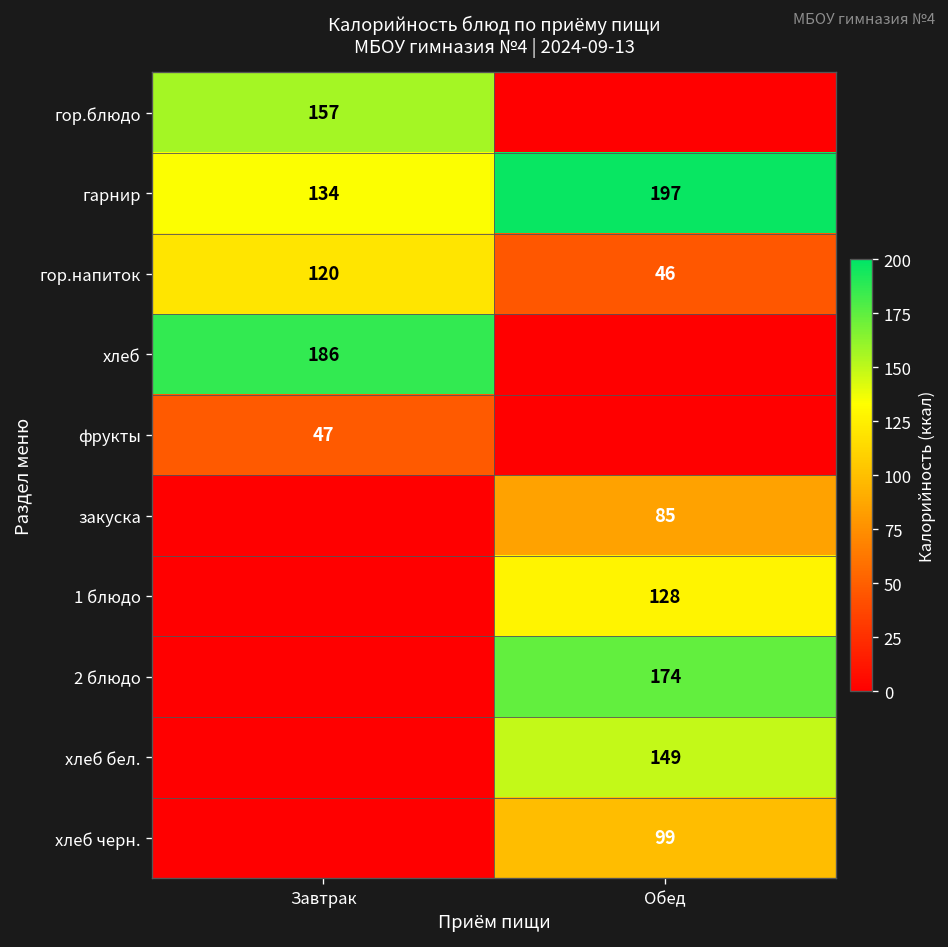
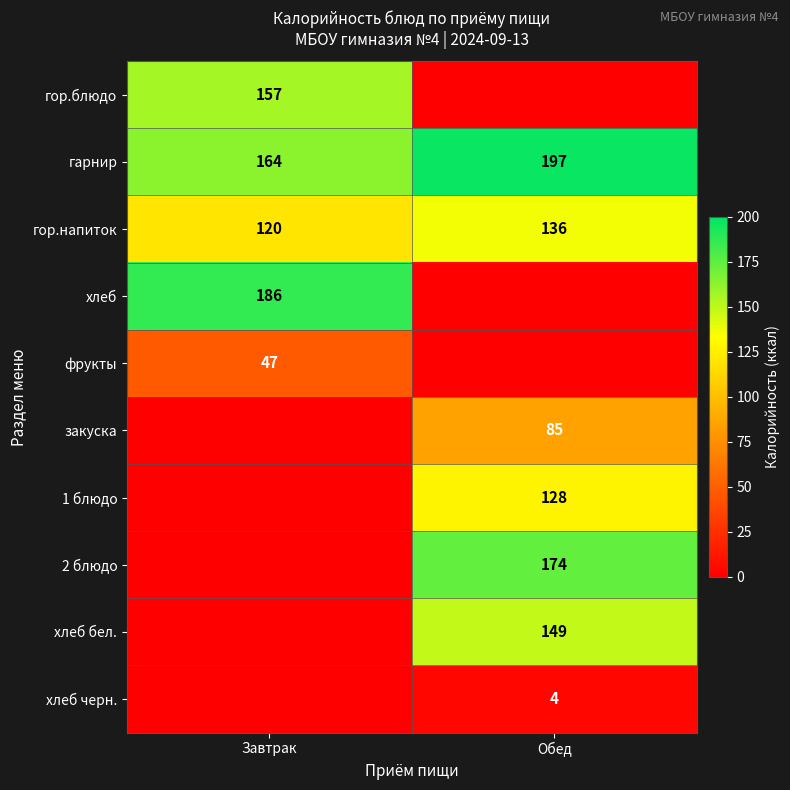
гарнир, Завтрак: 134 -> 164
гор.напиток, Обед: 46 -> 136
хлеб черн., Обед: 99 -> 4
